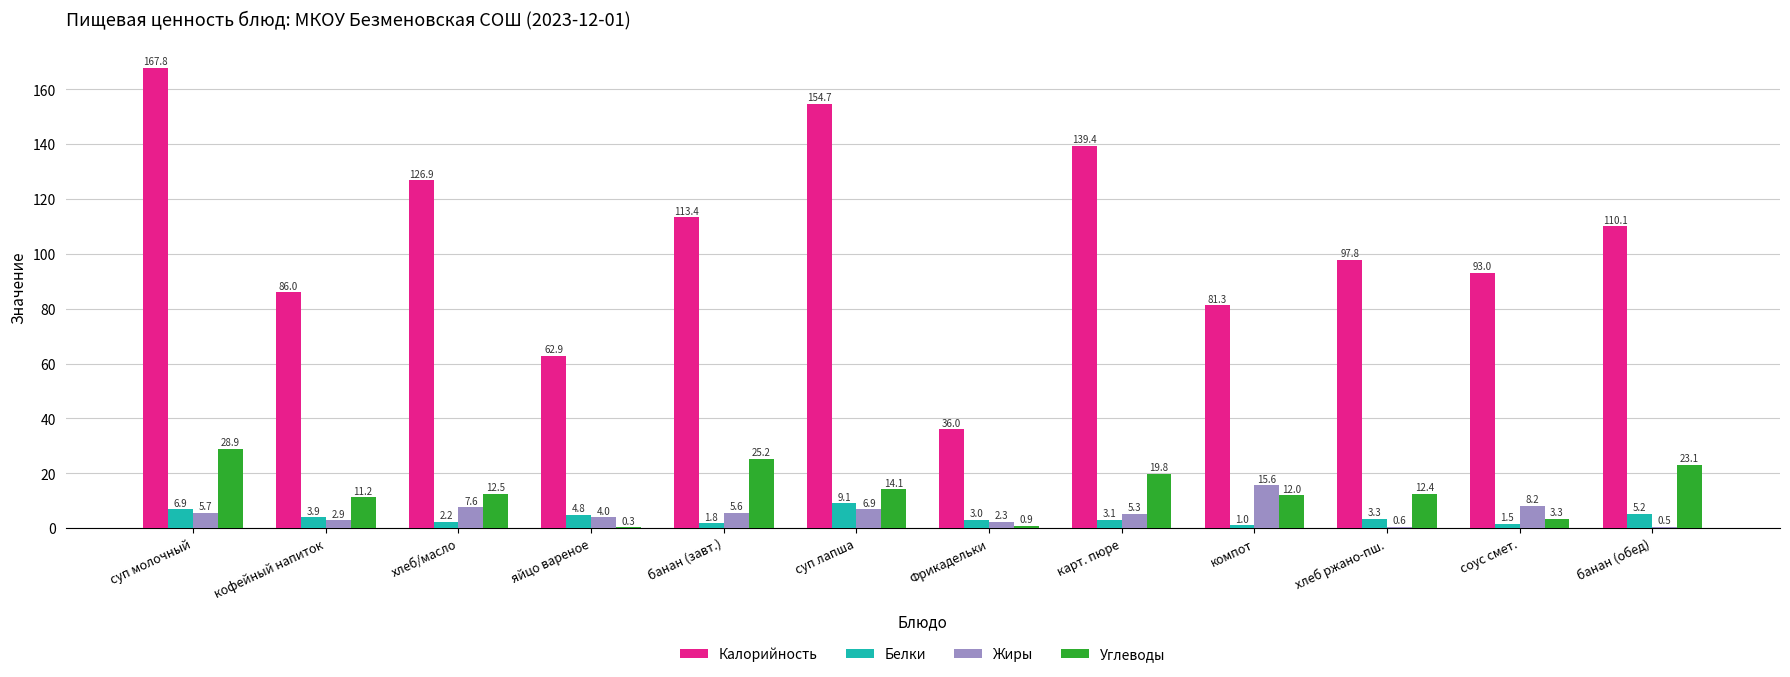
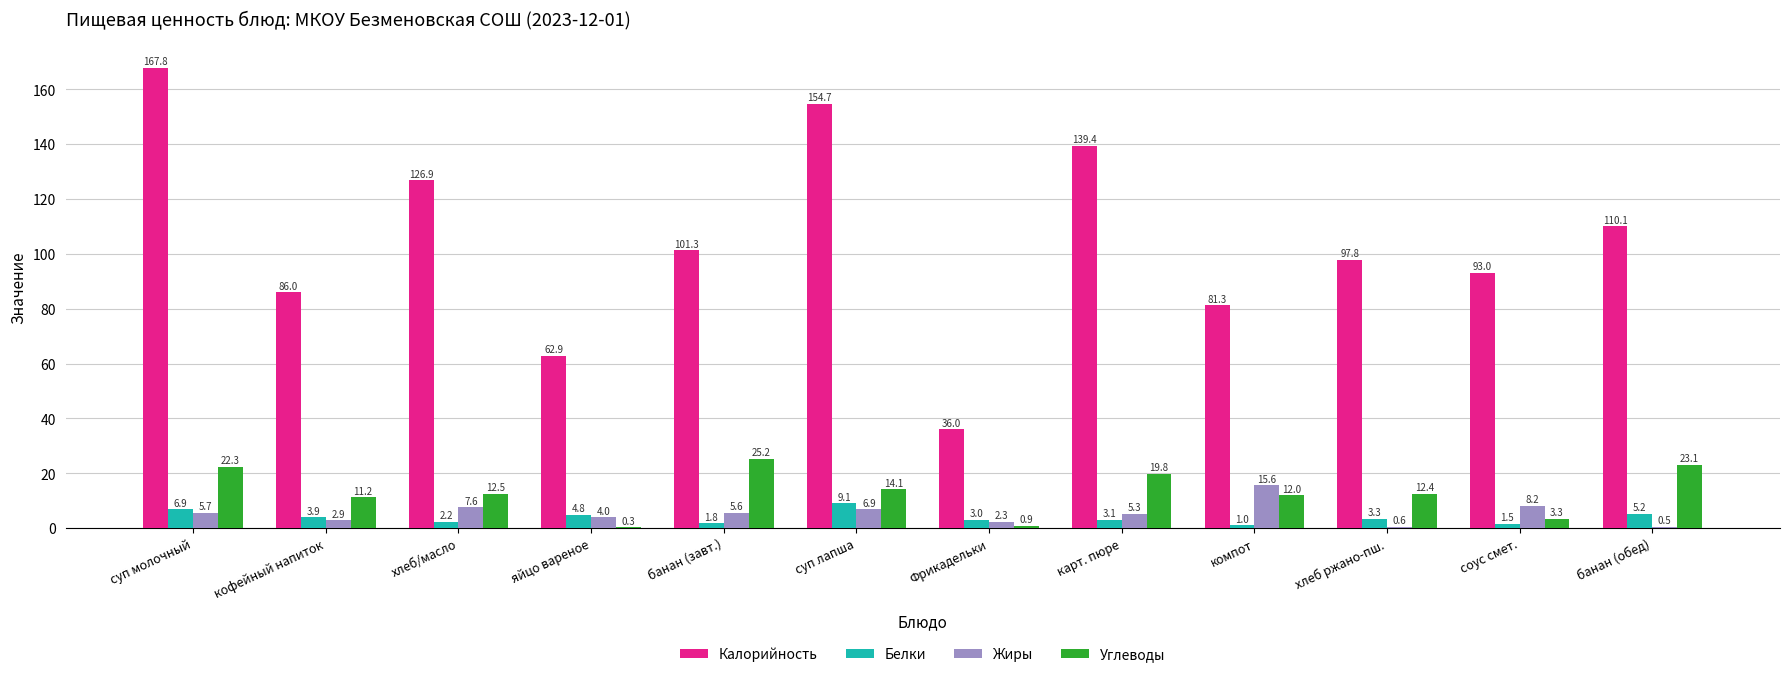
Углеводы, суп молочный: 28.9 -> 22.3
Калорийность, банан (завт.): 113.4 -> 101.3
